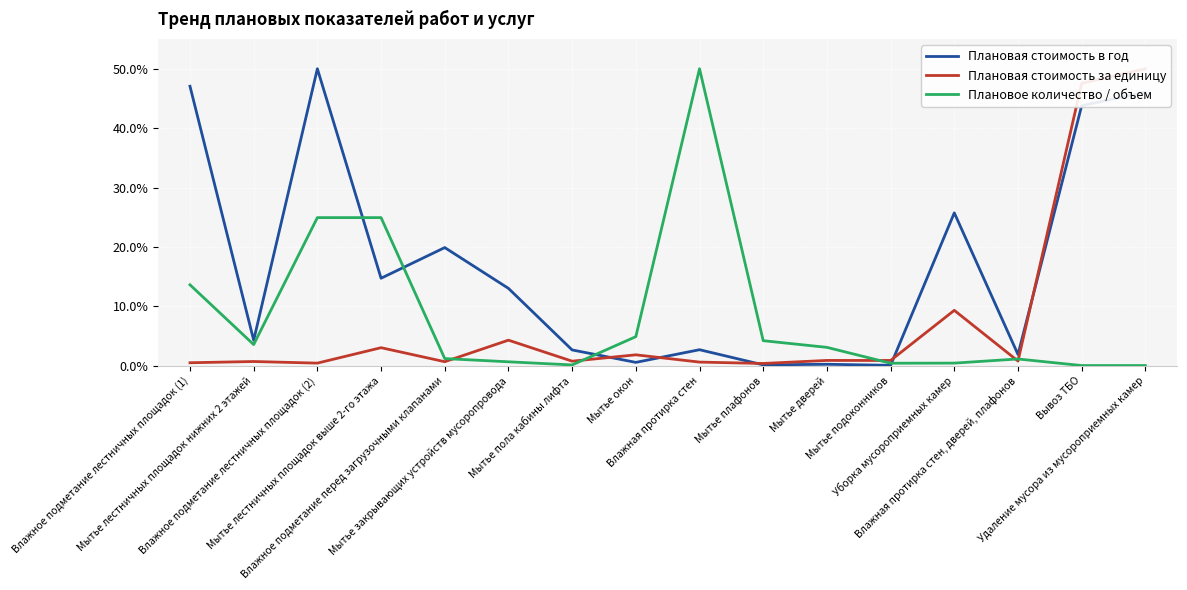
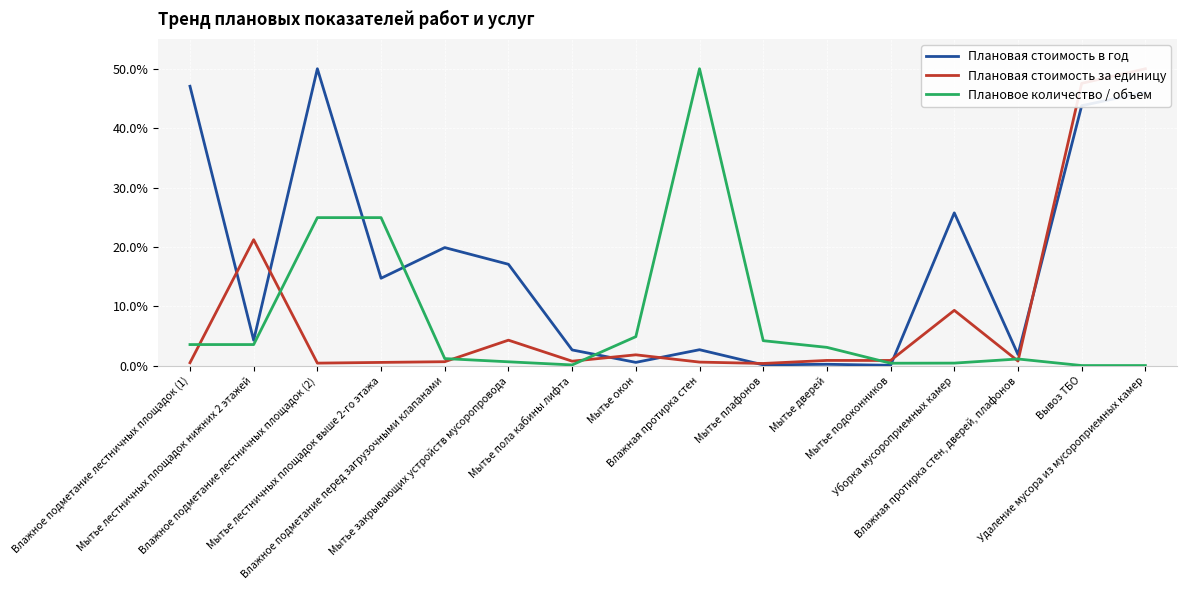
Плановое количество / объем, Влажное подметание лестничных площадок (1): 14% -> 4%
Плановая стоимость за единицу, Мытье лестничных площадок нижних 2 этажей: 1% -> 21%
Плановая стоимость за единицу, Мытье лестничных площадок выше 2-го этажа: 3% -> 1%
Плановая стоимость в год, Мытье закрывающих устройств мусоропровода: 13% -> 17%
